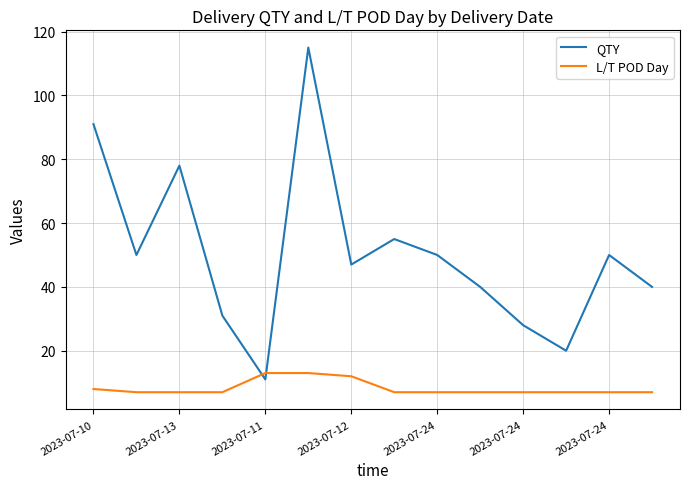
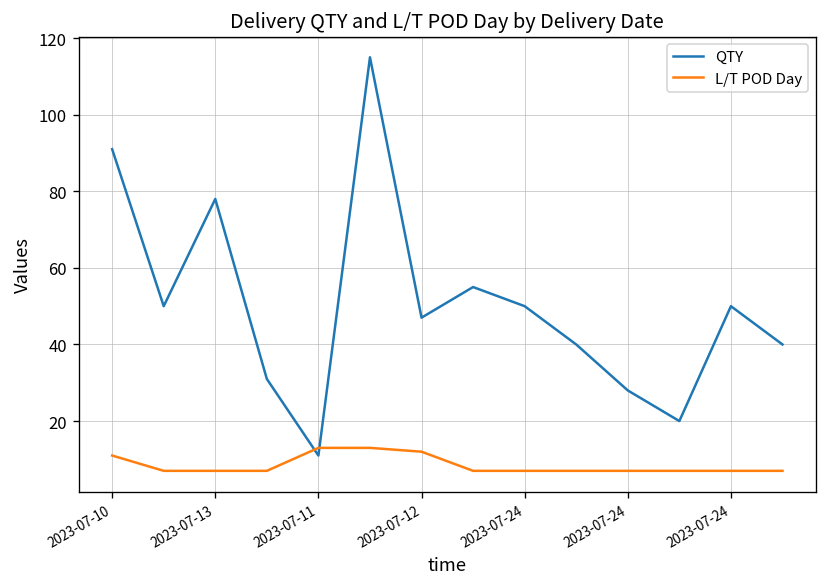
L/T POD Day, 2023-07-10: 8 -> 11
